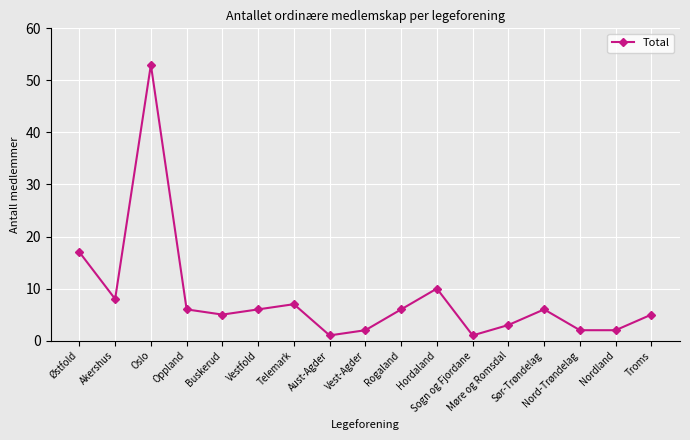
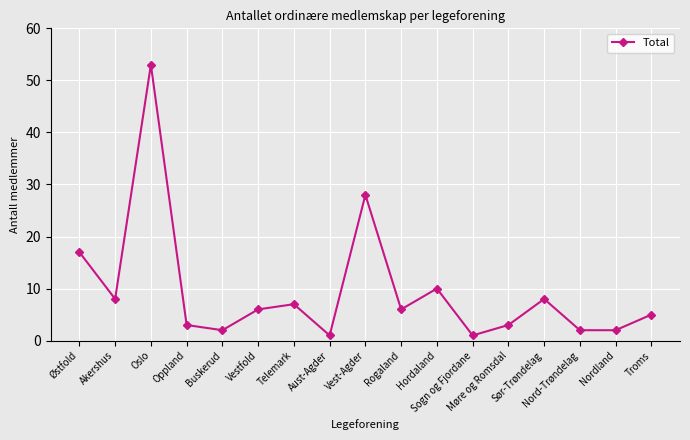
Oppland: 6 -> 3
Buskerud: 5 -> 2
Vest-Agder: 2 -> 28
Sør-Trøndelag: 6 -> 8
